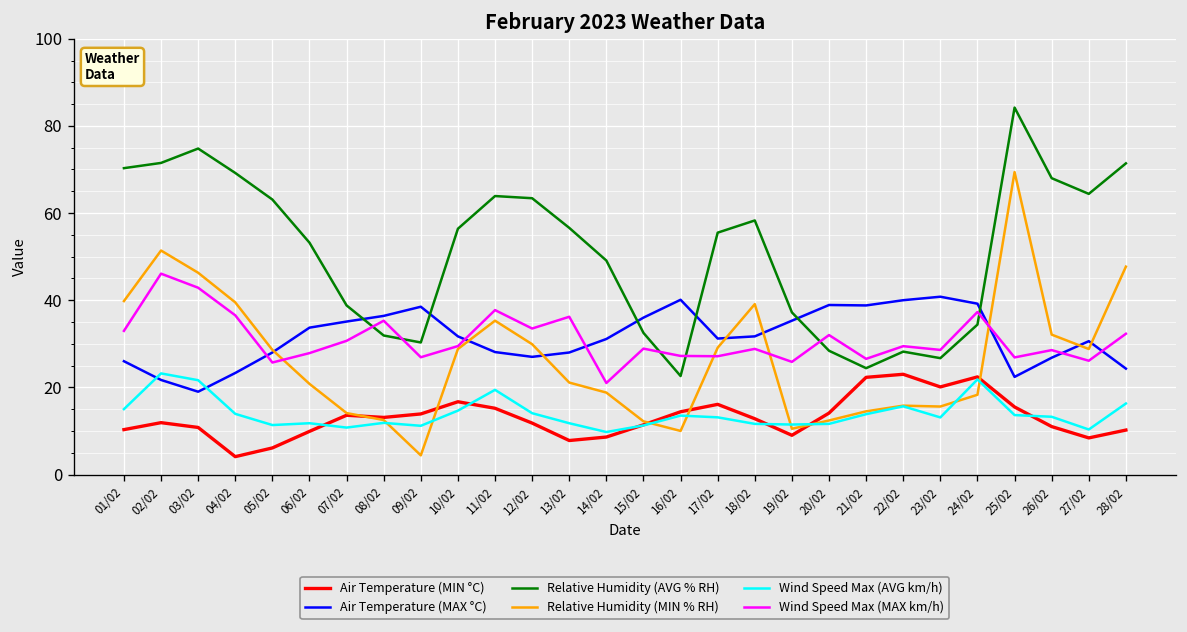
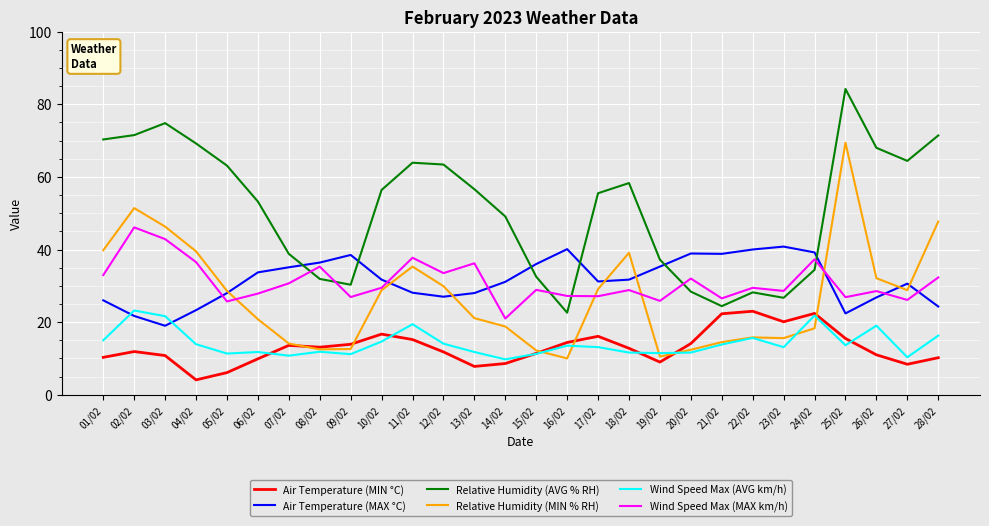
Relative Humidity (MIN % RH), 09/02: 4 -> 13
Wind Speed Max (AVG km/h), 26/02: 13 -> 19
